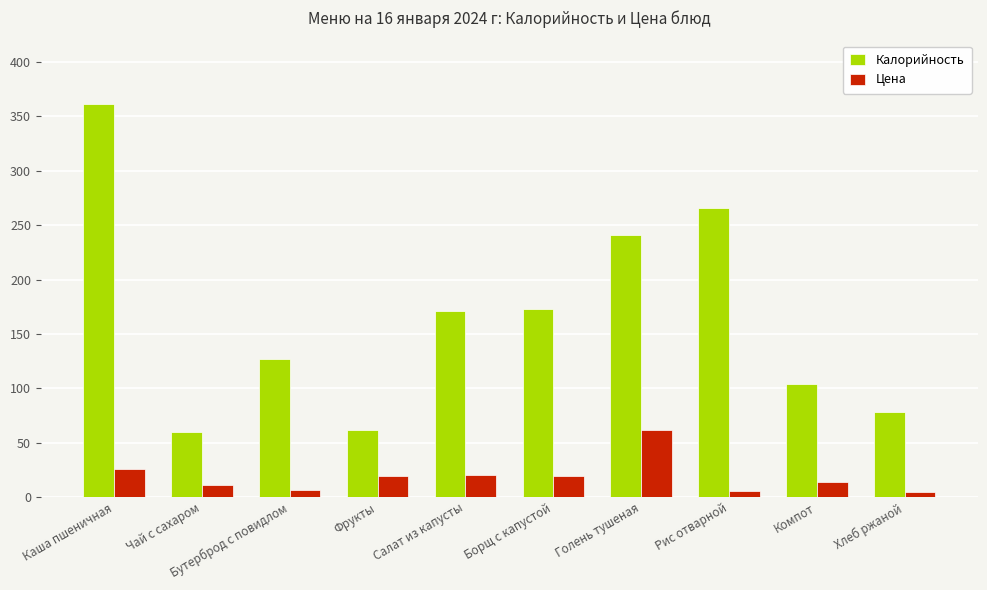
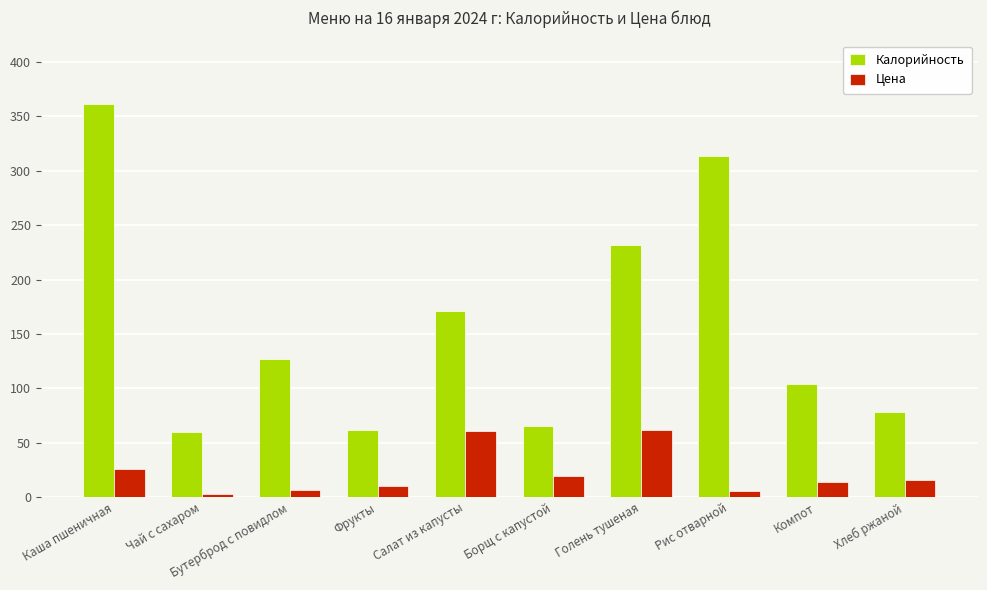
Цена, Чай с сахаром: 11 -> 2
Цена, Фрукты: 20 -> 10
Цена, Салат из капусты: 20 -> 61
Калорийность, Борщ с капустой: 173 -> 65
Калорийность, Голень тушеная: 241 -> 232
Калорийность, Рис отварной: 266 -> 314
Цена, Хлеб ржаной: 5 -> 16
